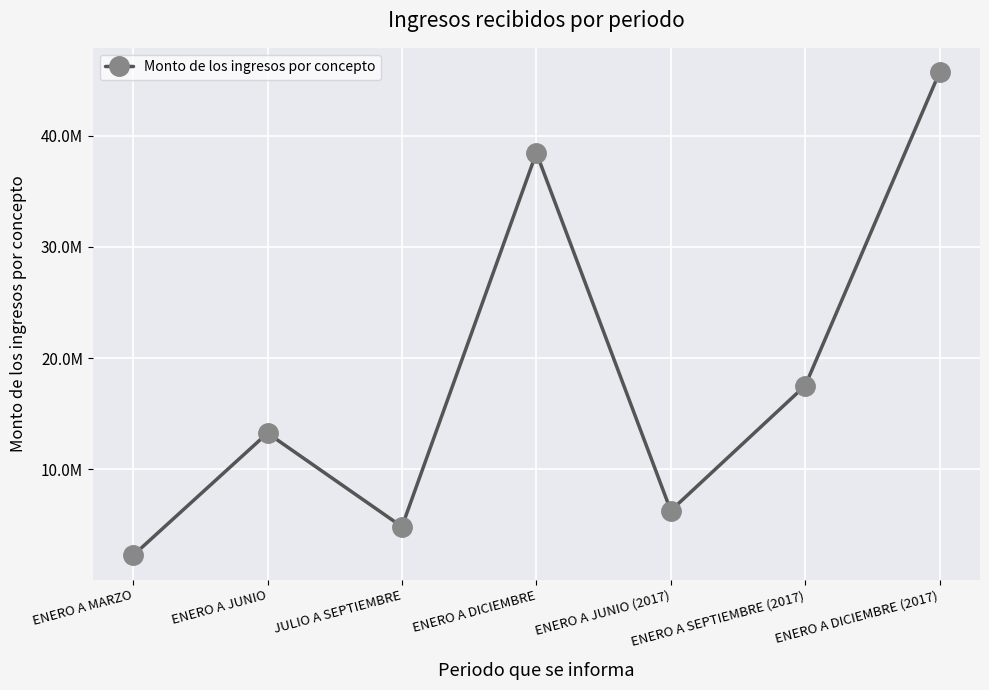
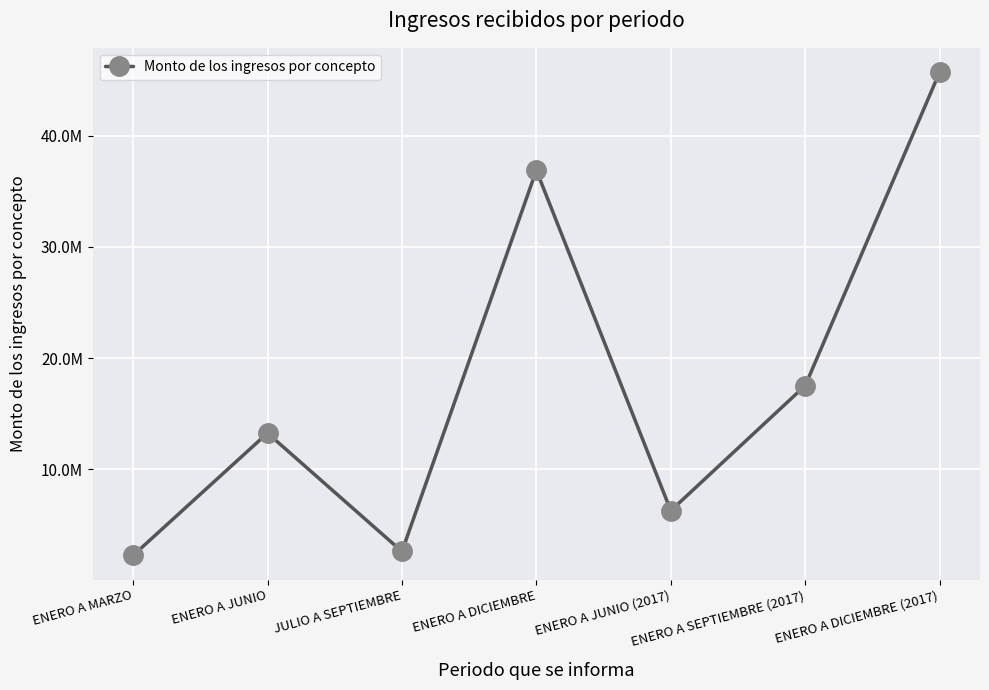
JULIO A SEPTIEMBRE: 4800000 -> 2600000
ENERO A DICIEMBRE: 38500000 -> 36900000
